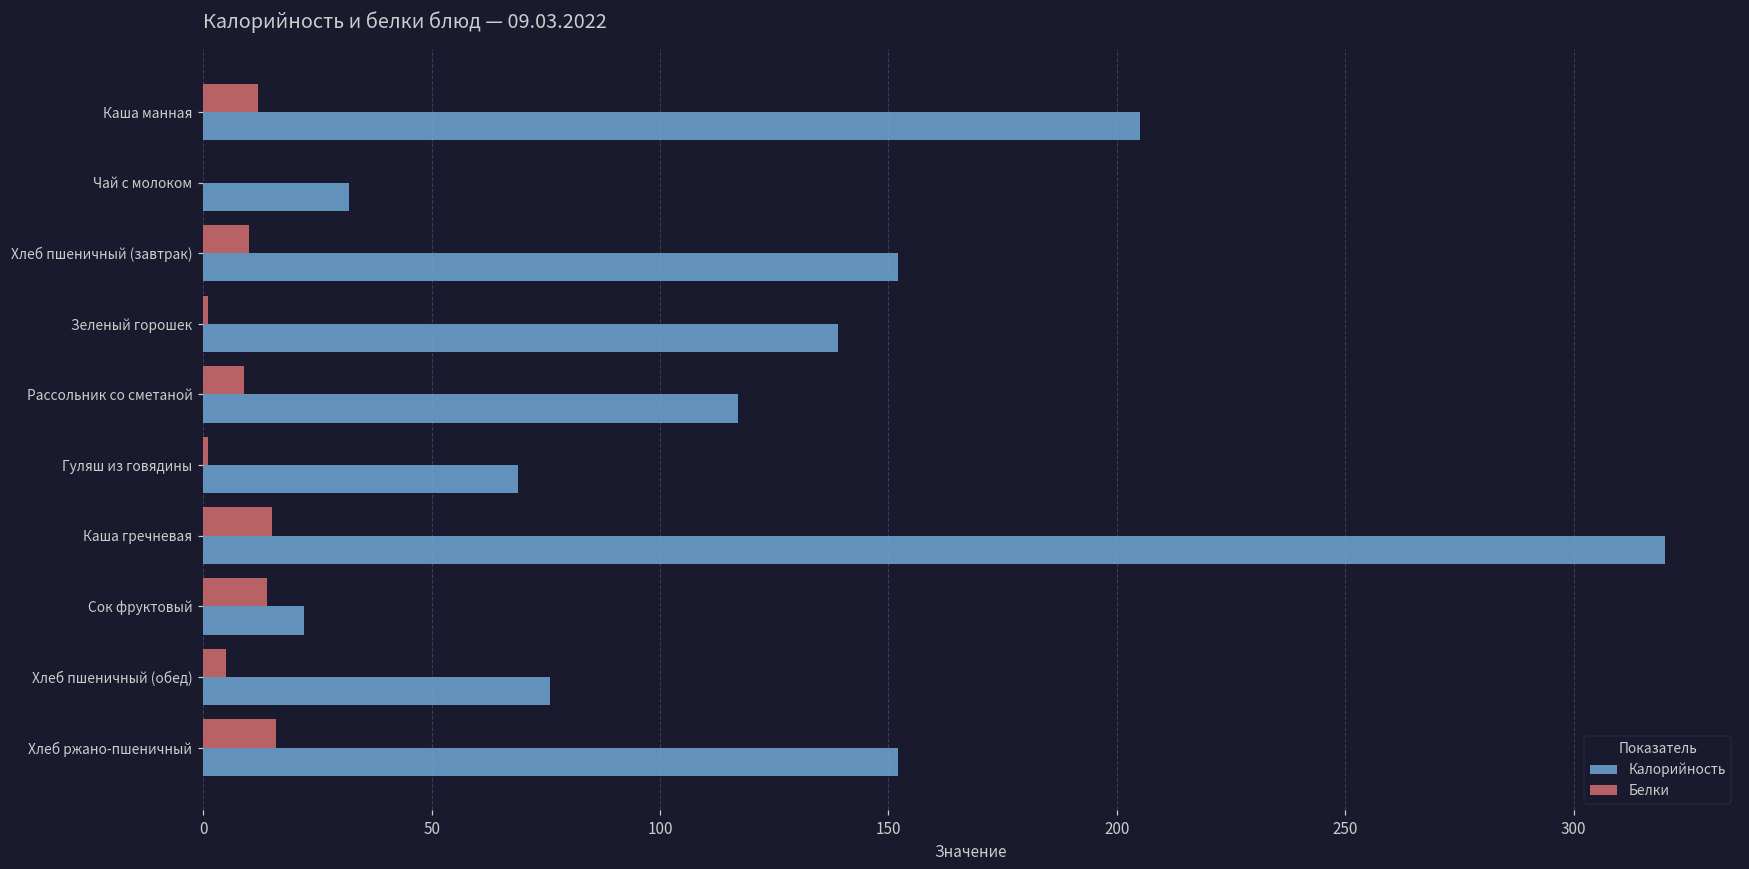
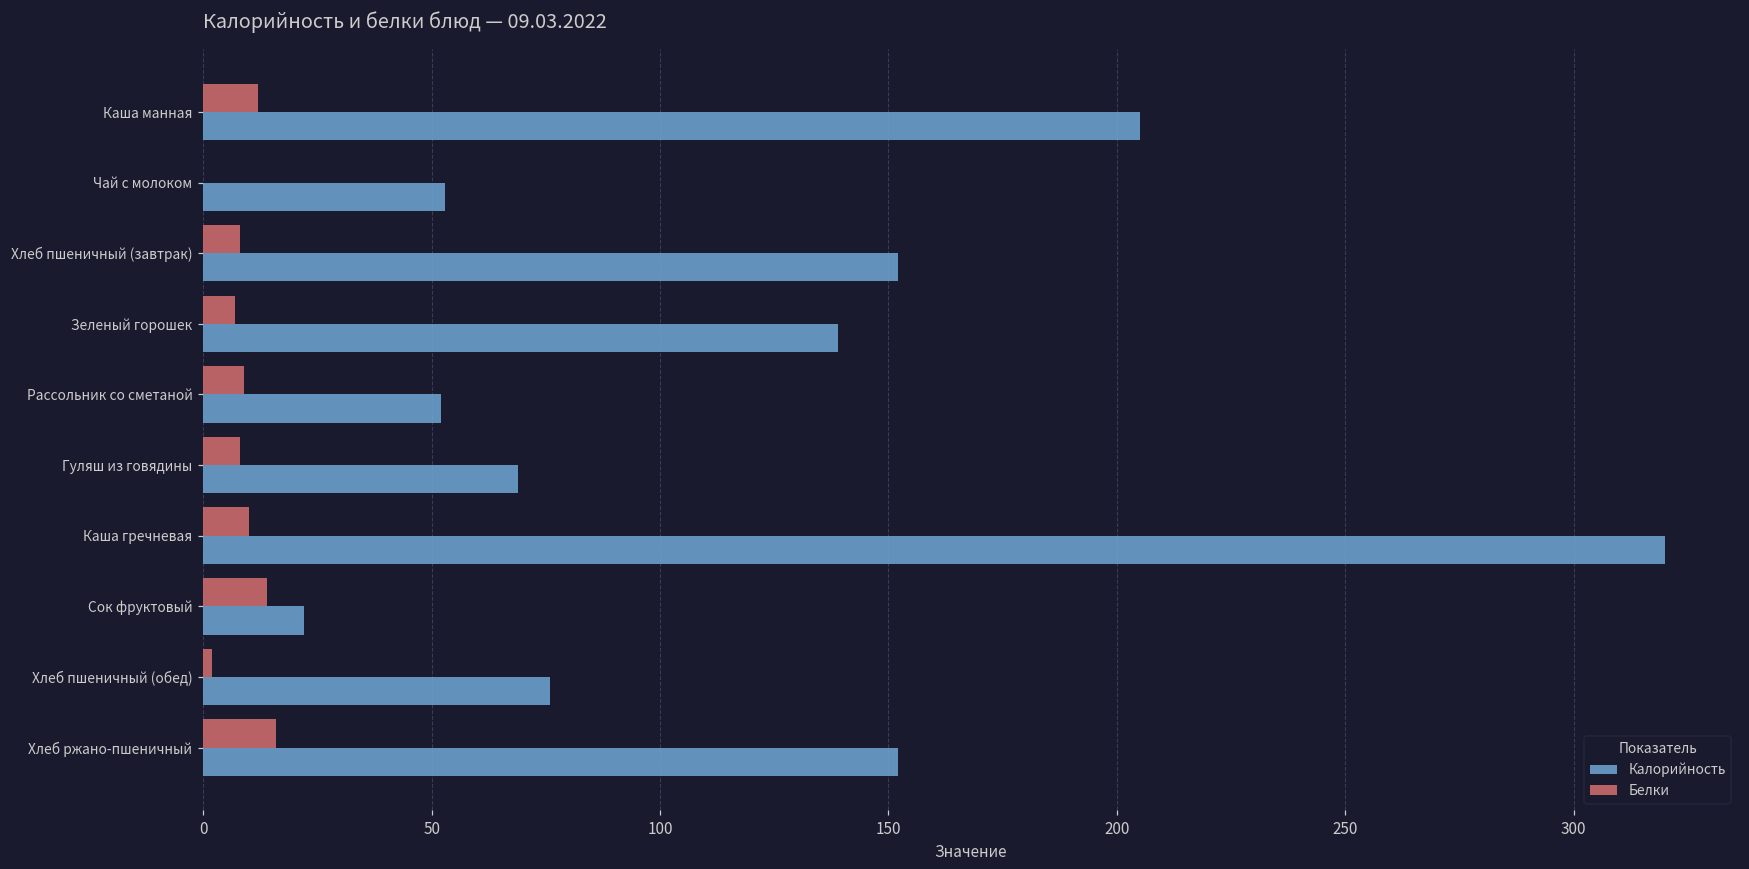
Калорийность, Чай с молоком: 32 -> 53
Белки, Хлеб пшеничный (завтрак): 10 -> 8
Белки, Зеленый горошек: 1 -> 7
Калорийность, Рассольник со сметаной: 117 -> 52
Белки, Гуляш из говядины: 1 -> 8
Белки, Каша гречневая: 15 -> 10
Белки, Хлеб пшеничный (обед): 5 -> 2
